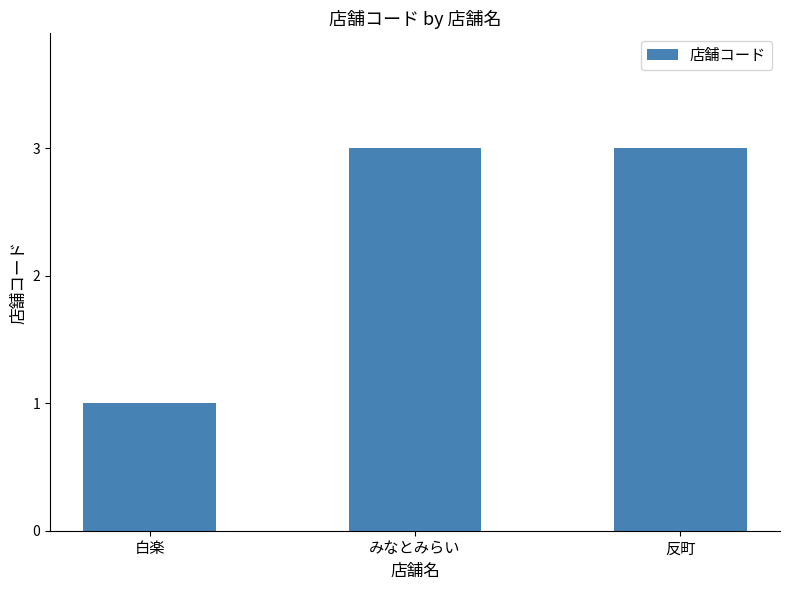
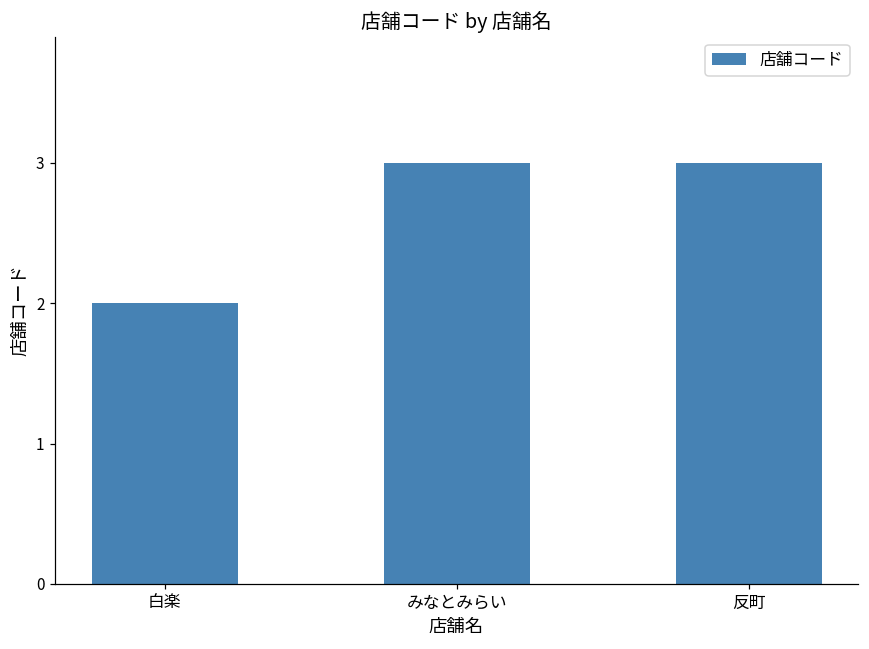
白楽: 1 -> 2
